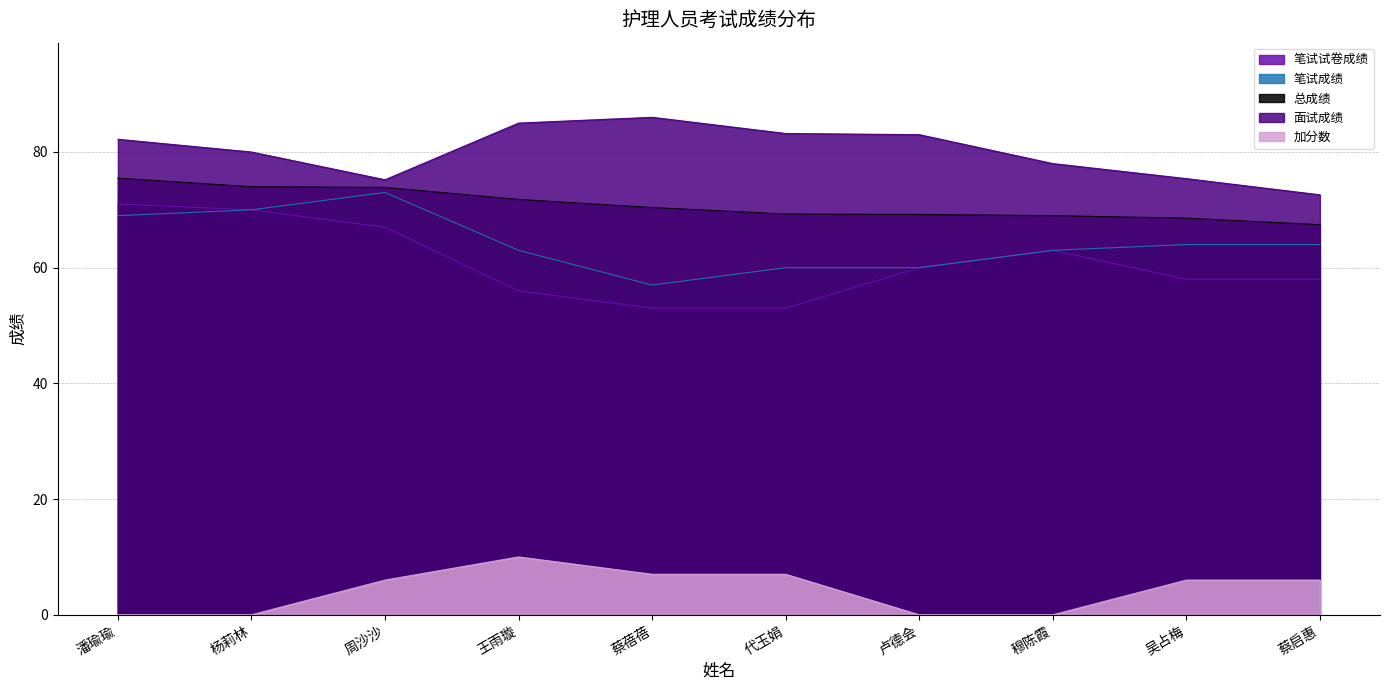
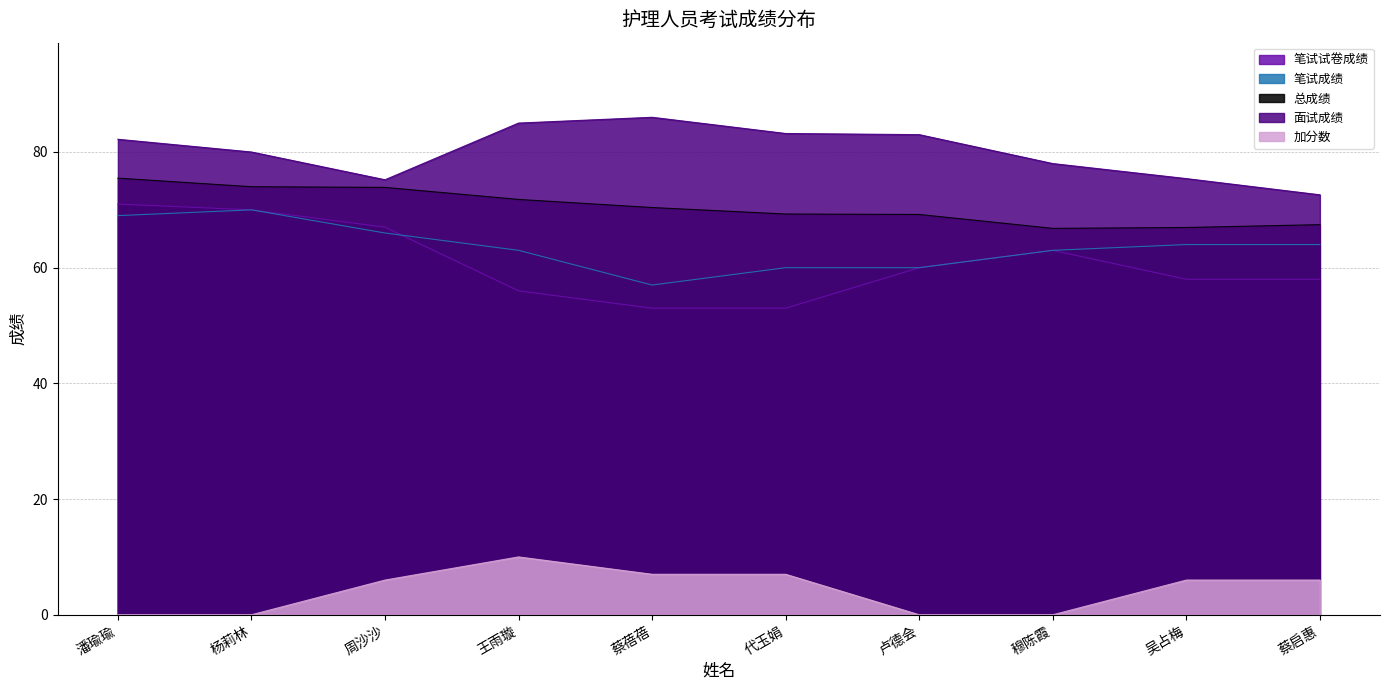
笔试成绩, 周沙沙: 73 -> 66
总成绩, 穆陈霞: 69 -> 67
总成绩, 吴占梅: 69 -> 67
